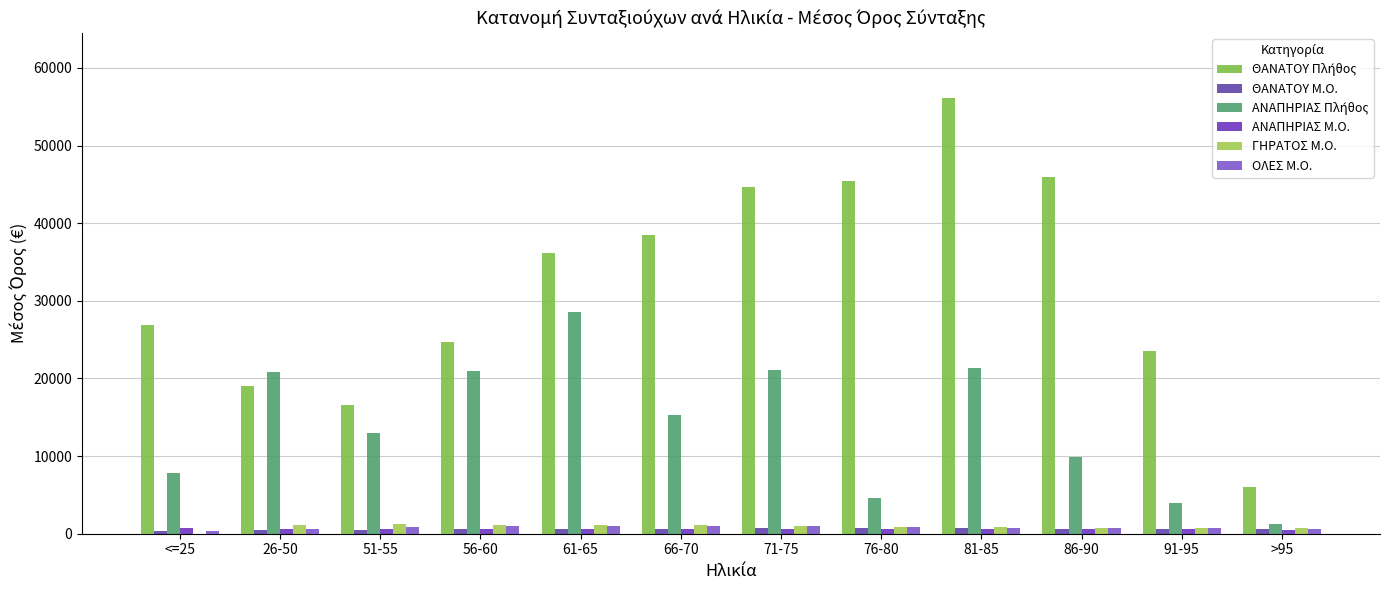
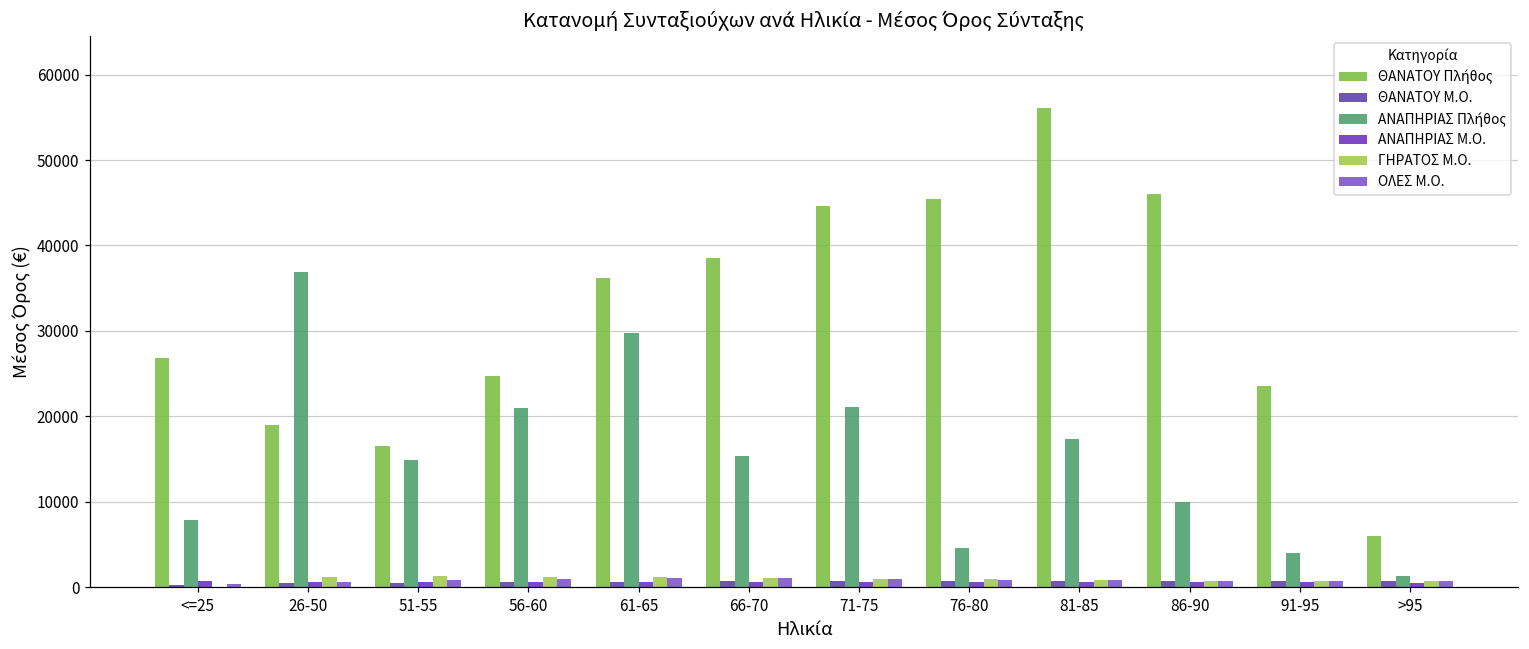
ΑΝΑΠΗΡΙΑΣ Πλήθος, 26-50: 21000 -> 37000
ΑΝΑΠΗΡΙΑΣ Πλήθος, 51-55: 13000 -> 15000
ΑΝΑΠΗΡΙΑΣ Πλήθος, 61-65: 29000 -> 30000
ΑΝΑΠΗΡΙΑΣ Πλήθος, 81-85: 21000 -> 17000
